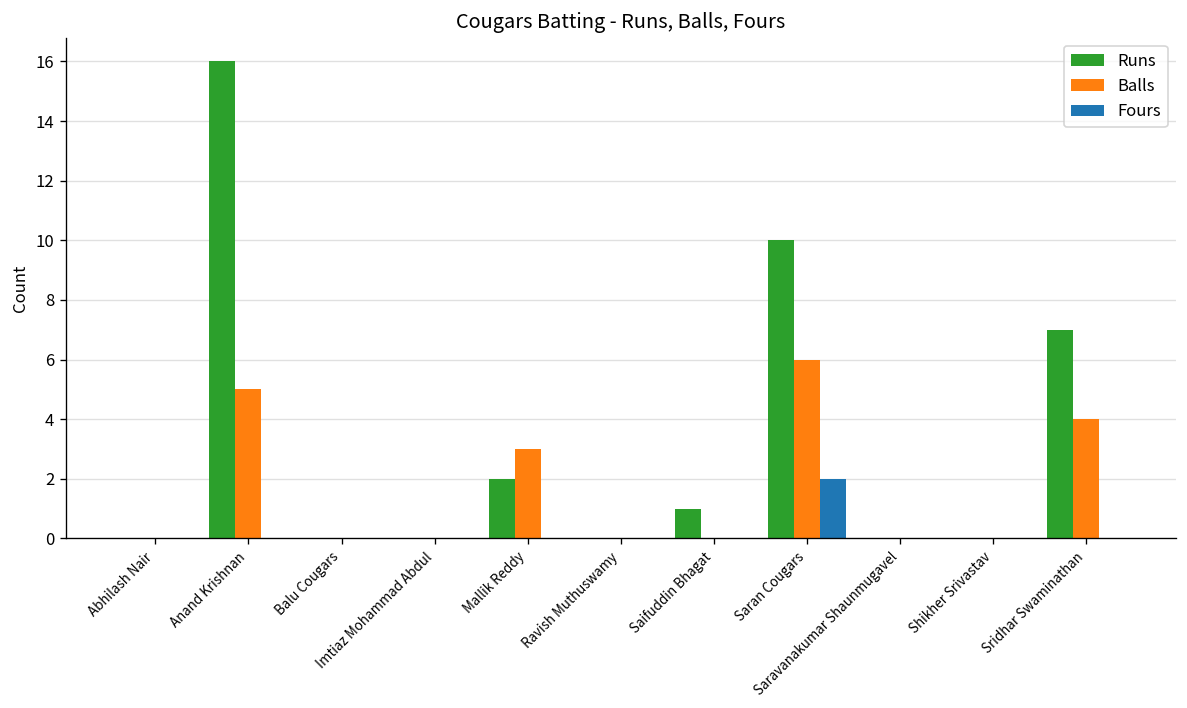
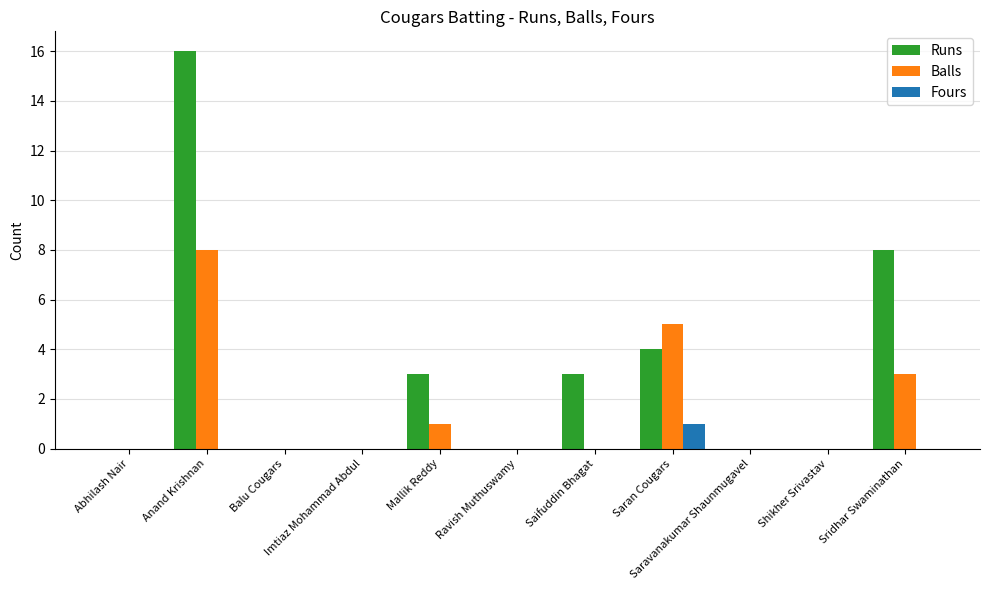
Balls, Anand Krishnan: 5 -> 8
Runs, Mallik Reddy: 2 -> 3
Balls, Mallik Reddy: 3 -> 1
Runs, Saifuddin Bhagat: 1 -> 3
Runs, Saran Cougars: 10 -> 4
Balls, Saran Cougars: 6 -> 5
Fours, Saran Cougars: 2 -> 1
Runs, Sridhar Swaminathan: 7 -> 8
Balls, Sridhar Swaminathan: 4 -> 3
